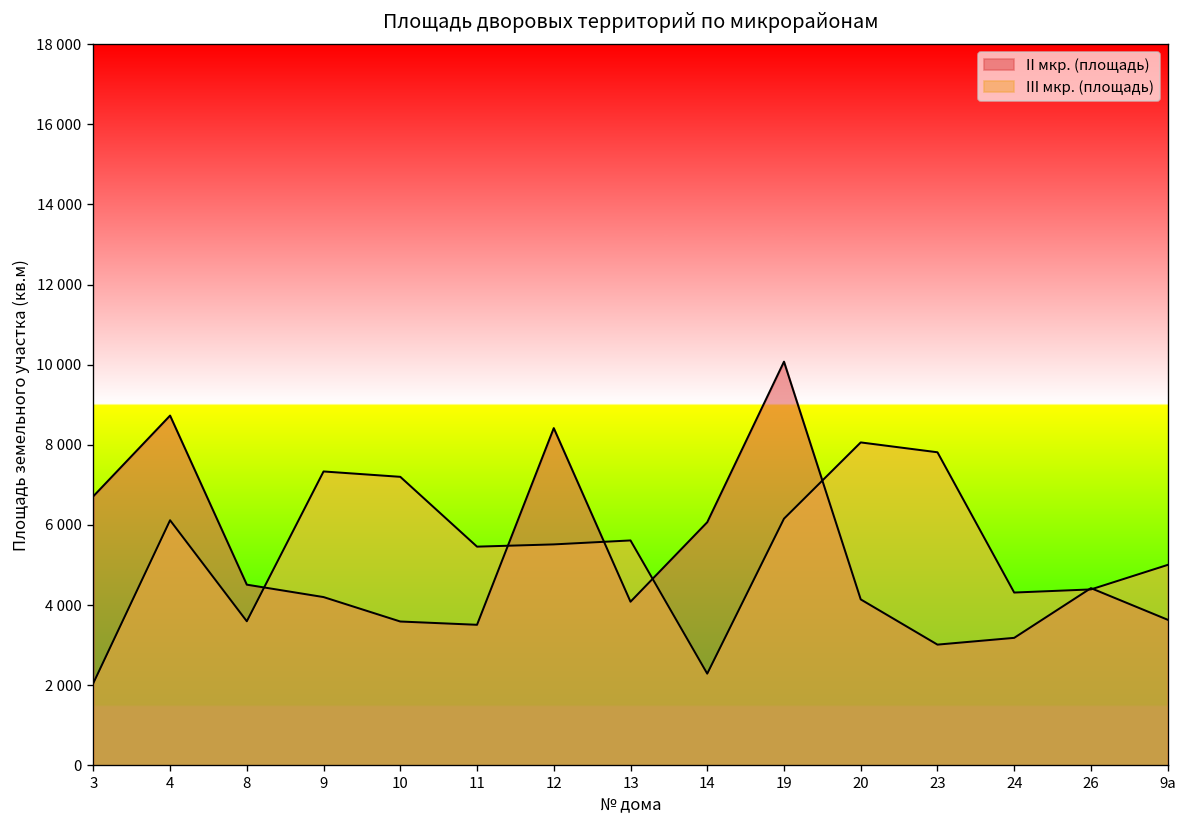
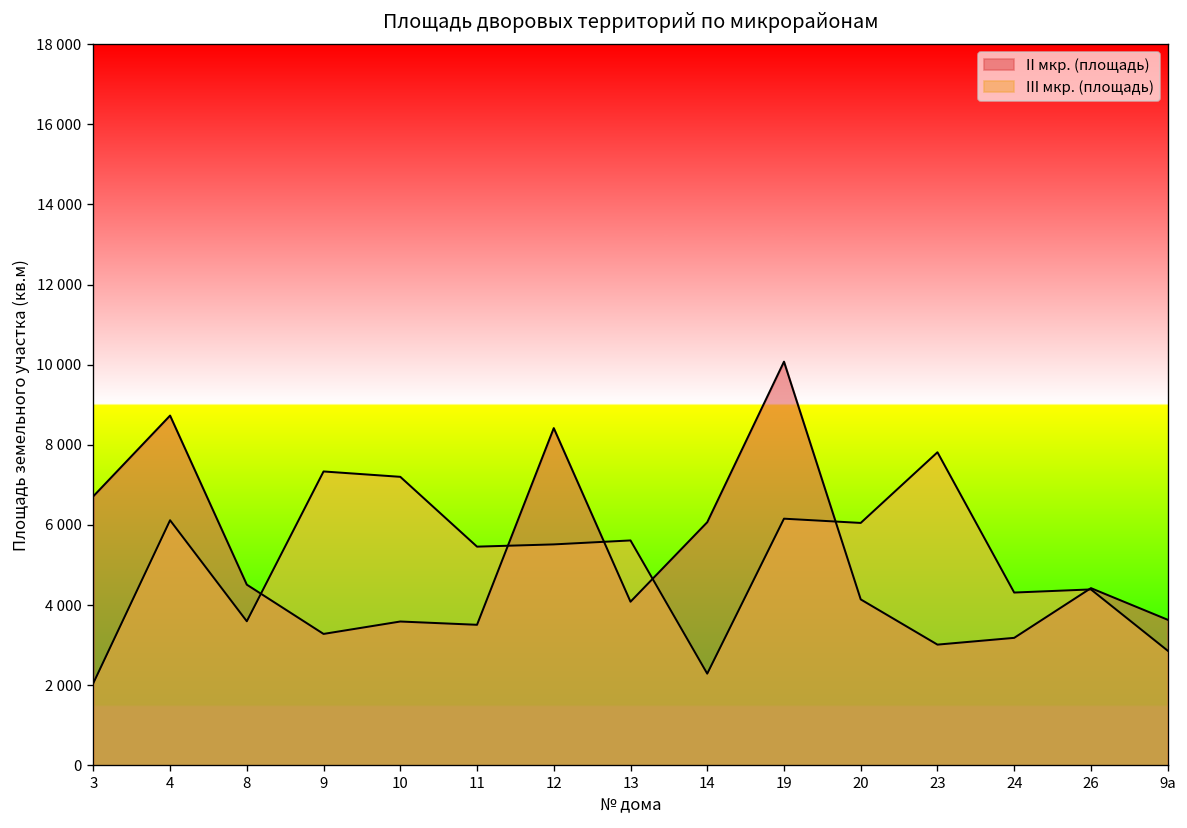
II мкр. (площадь), 9: 4200 -> 3300
III мкр. (площадь), 20: 8100 -> 6100
III мкр. (площадь), 9а: 5000 -> 2900
